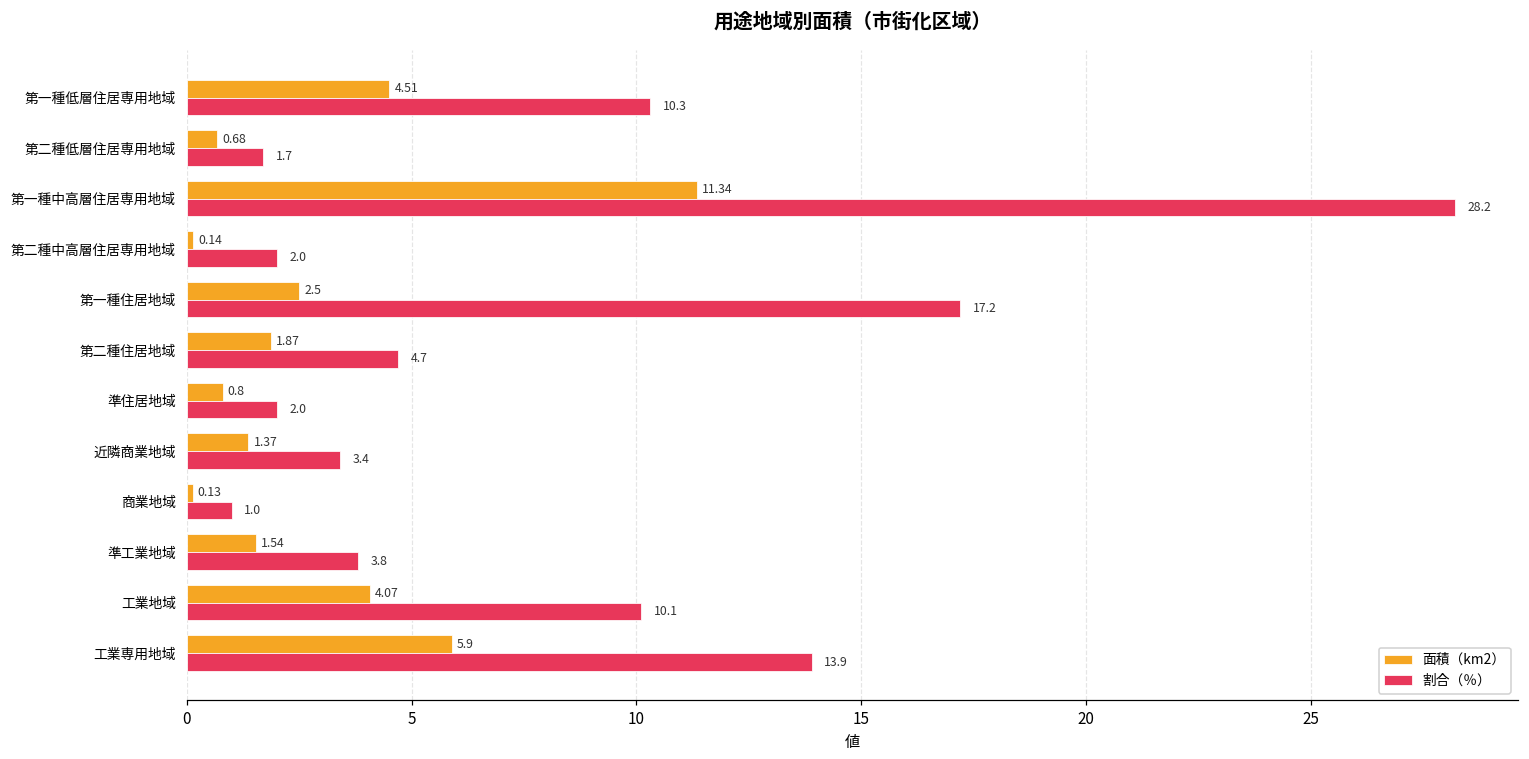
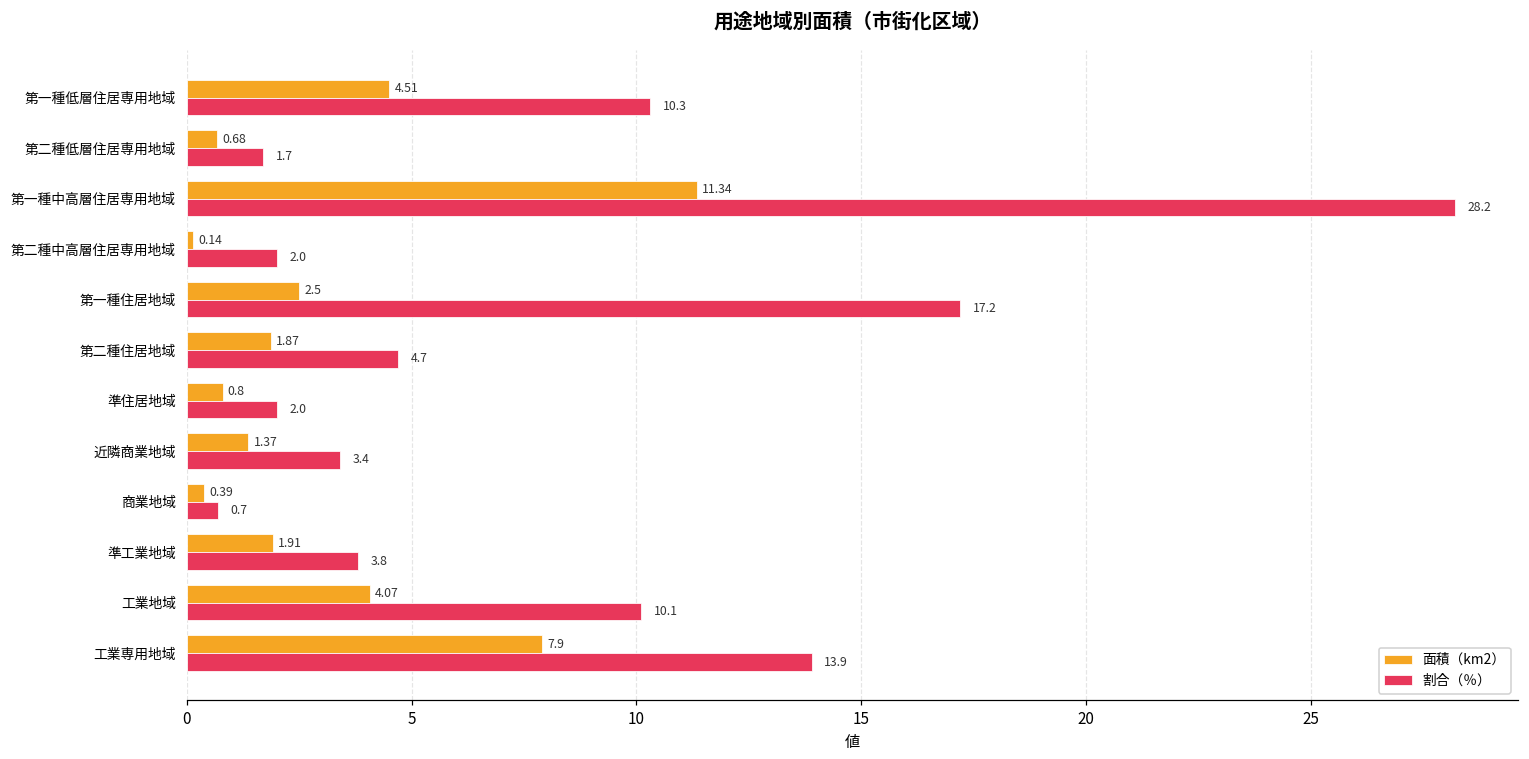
面積（km2）, 商業地域: 0.13 -> 0.39
割合（％）, 商業地域: 1.0 -> 0.7
面積（km2）, 準工業地域: 1.54 -> 1.91
面積（km2）, 工業専用地域: 5.9 -> 7.9
